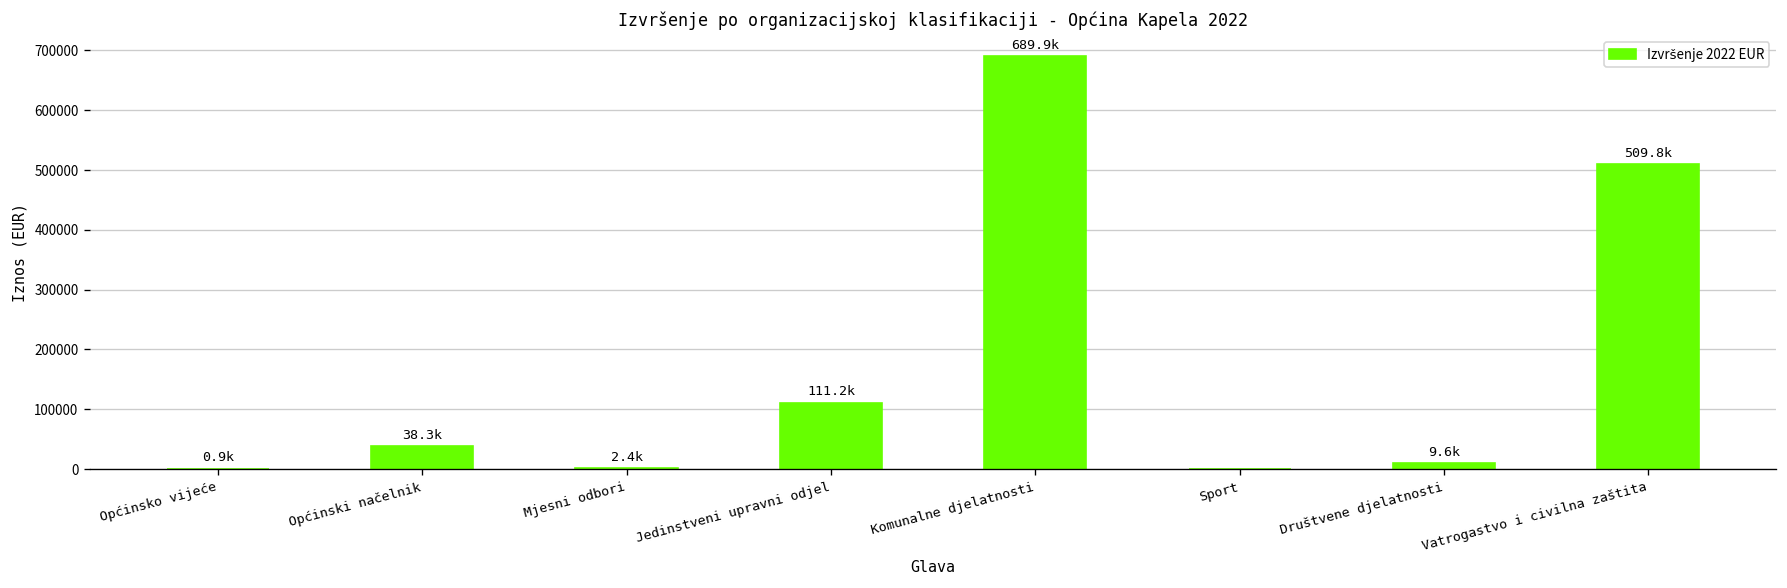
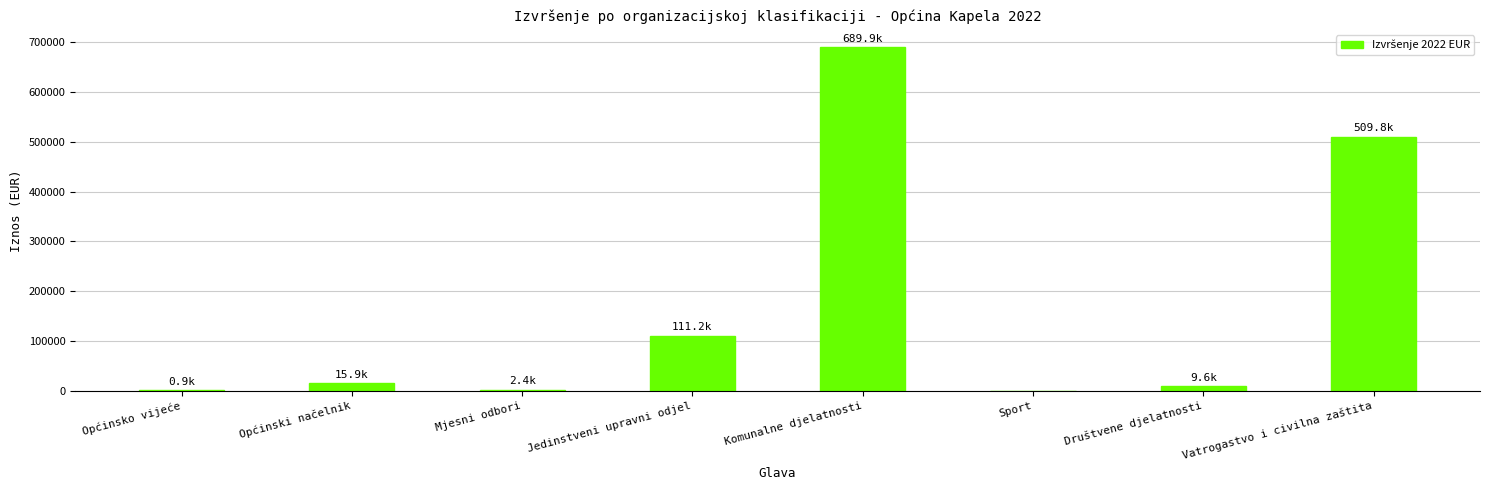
Općinski načelnik: 38.3k -> 15.9k
